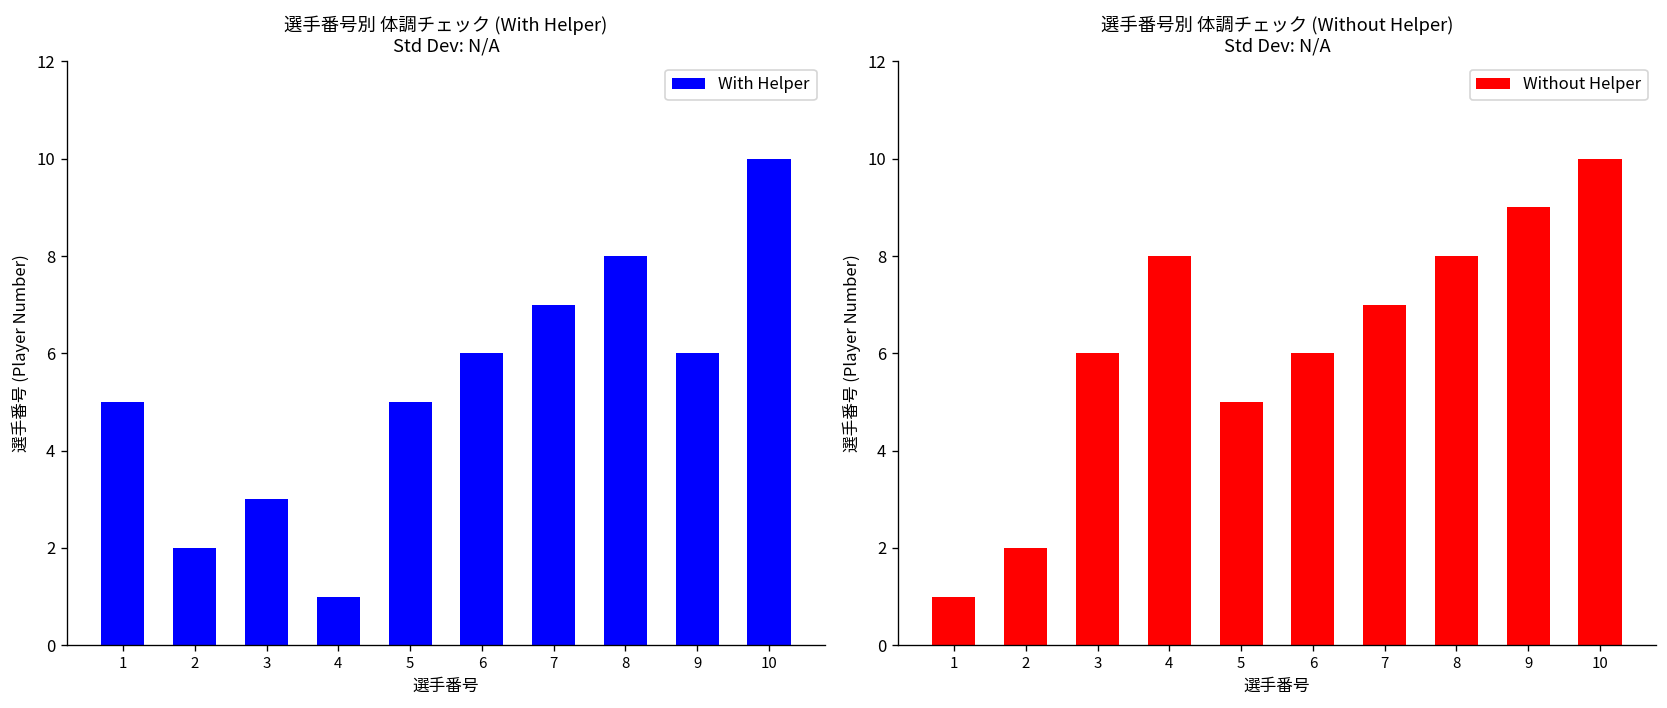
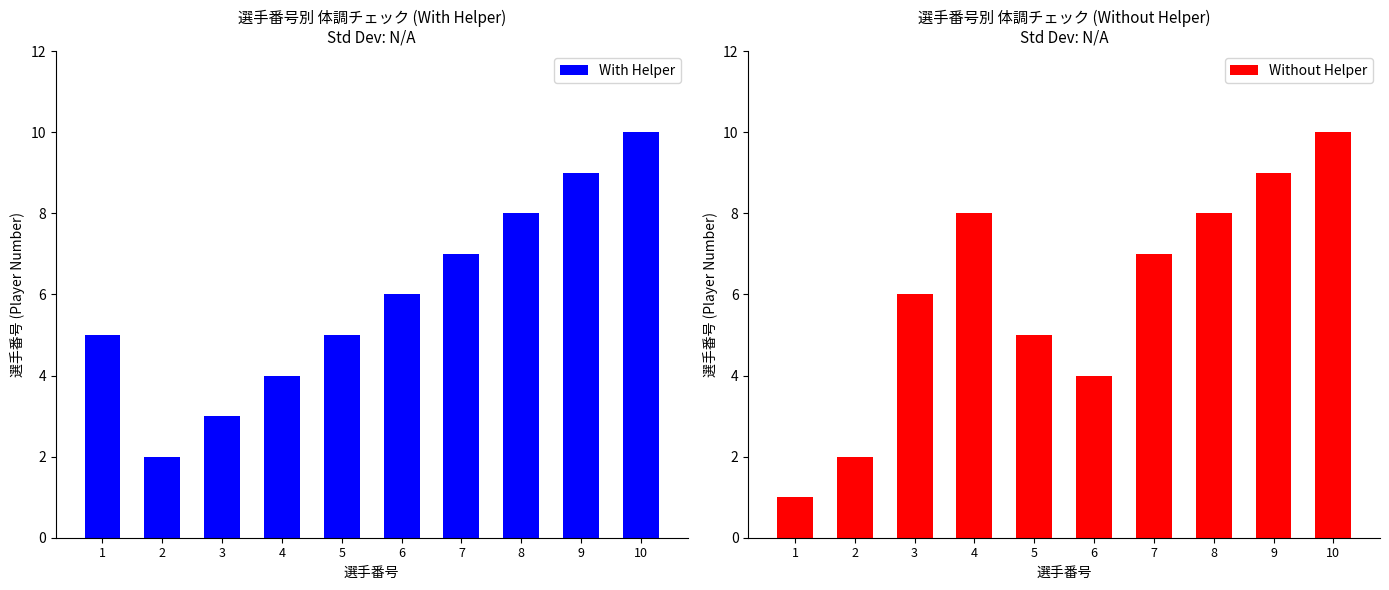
選手番号別 体調チェック (With Helper) Std Dev: N/A, 4: 1 -> 4
選手番号別 体調チェック (With Helper) Std Dev: N/A, 9: 6 -> 9
選手番号別 体調チェック (Without Helper) Std Dev: N/A, 6: 6 -> 4
